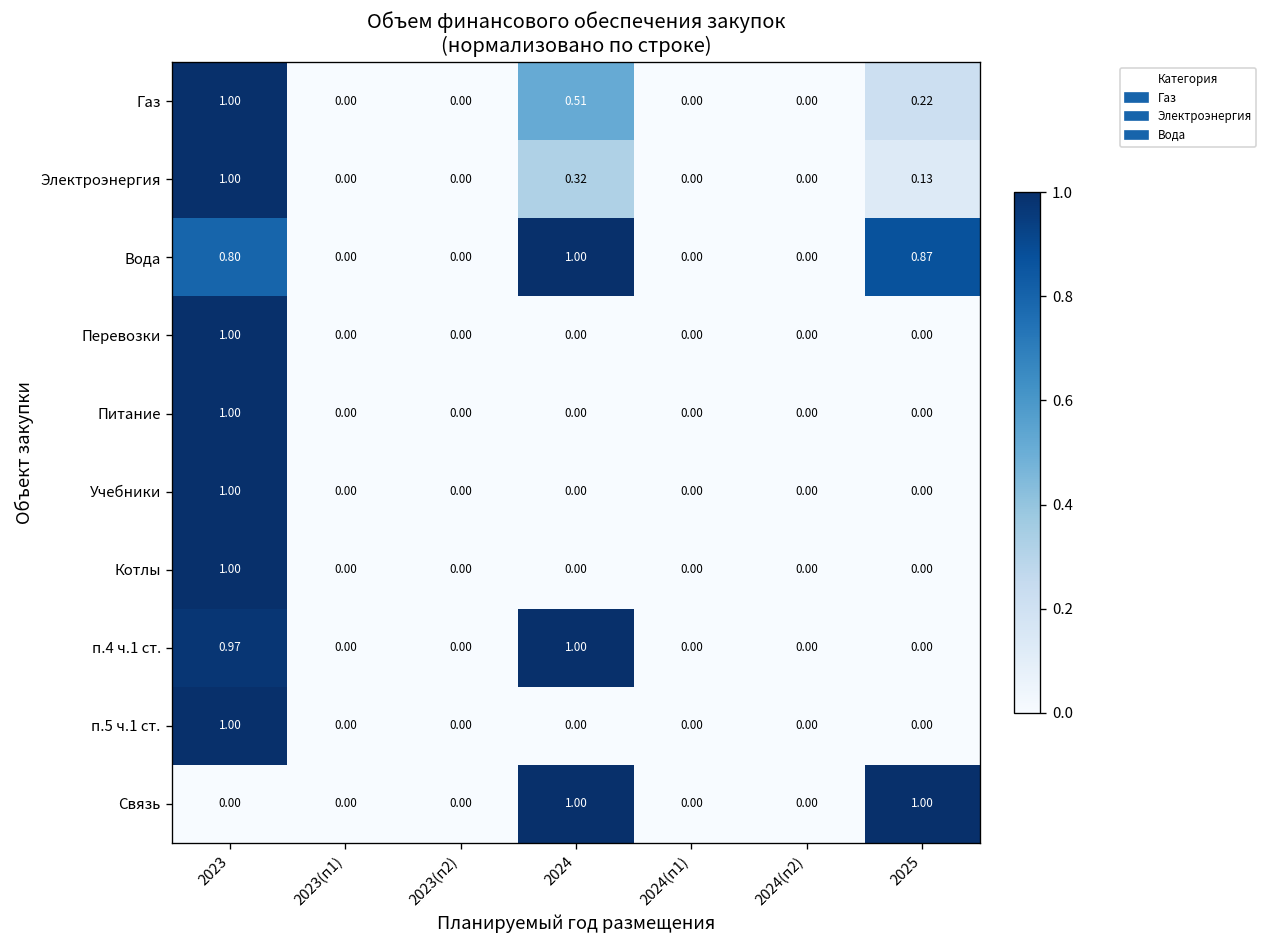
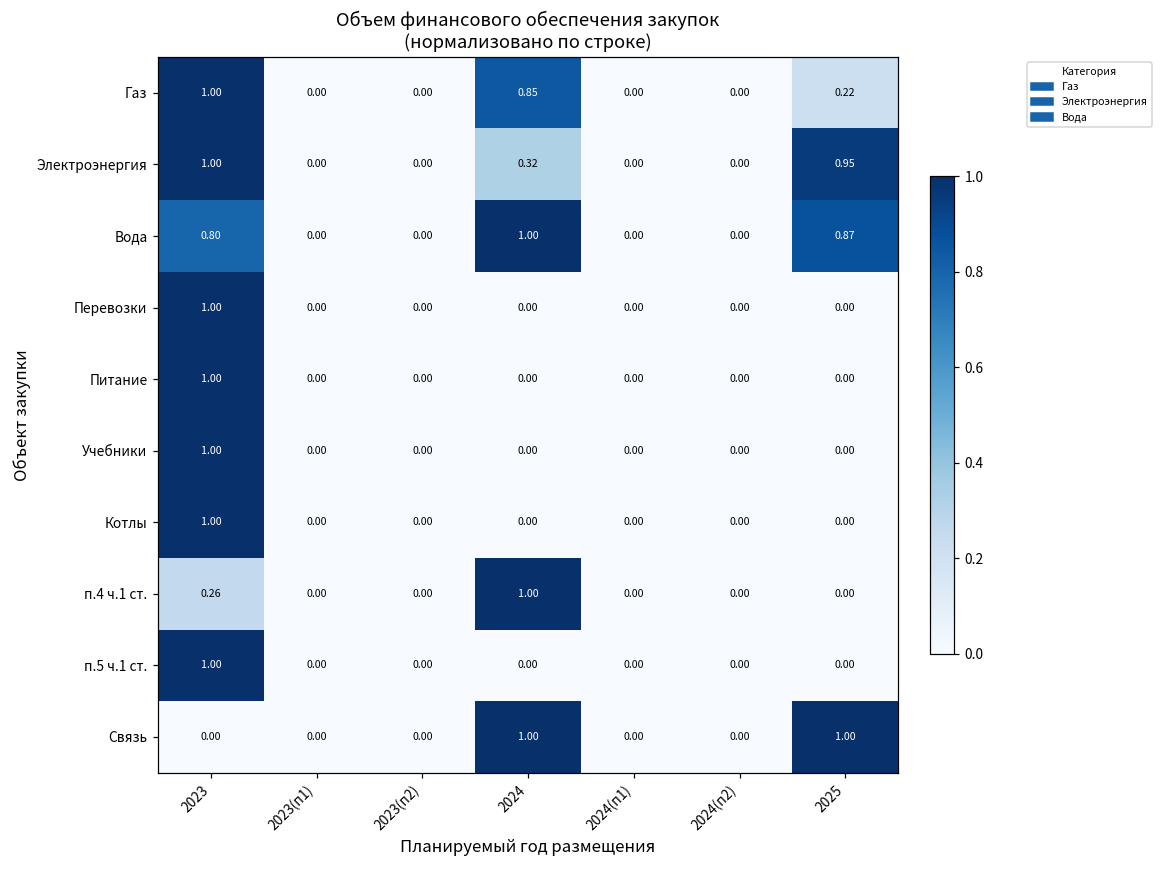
Газ, 2024: 0.51 -> 0.85
Электроэнергия, 2025: 0.13 -> 0.95
п.4 ч.1 ст., 2023: 0.97 -> 0.26
